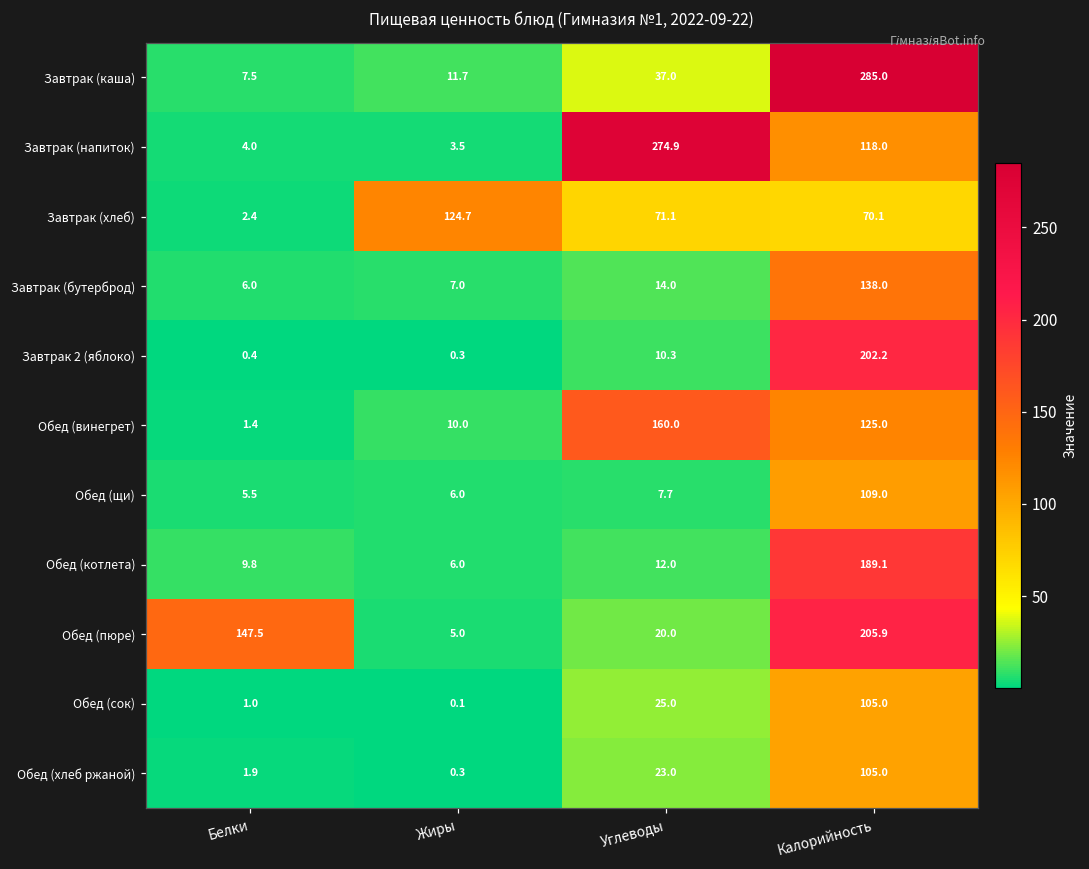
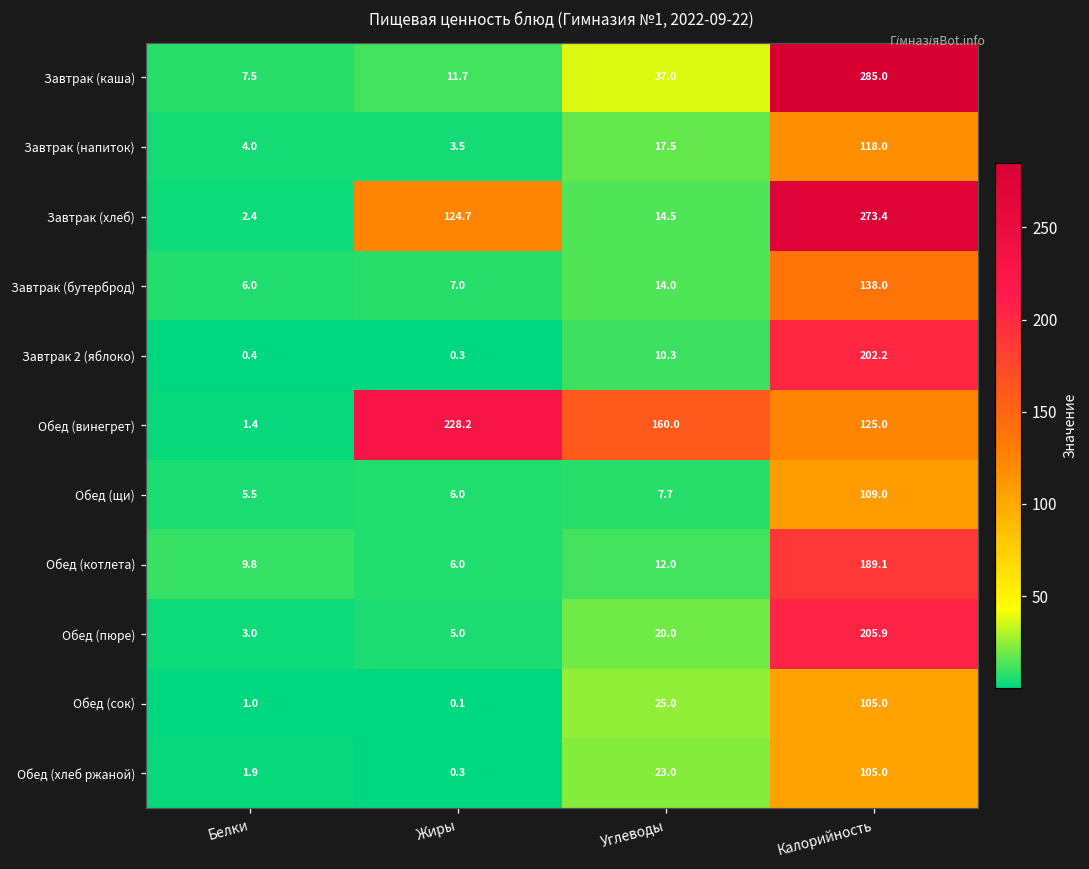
Завтрак (напиток), Углеводы: 274.9 -> 17.5
Завтрак (хлеб), Углеводы: 71.1 -> 14.5
Завтрак (хлеб), Калорийность: 70.1 -> 273.4
Обед (винегрет), Жиры: 10.0 -> 228.2
Обед (пюре), Белки: 147.5 -> 3.0
